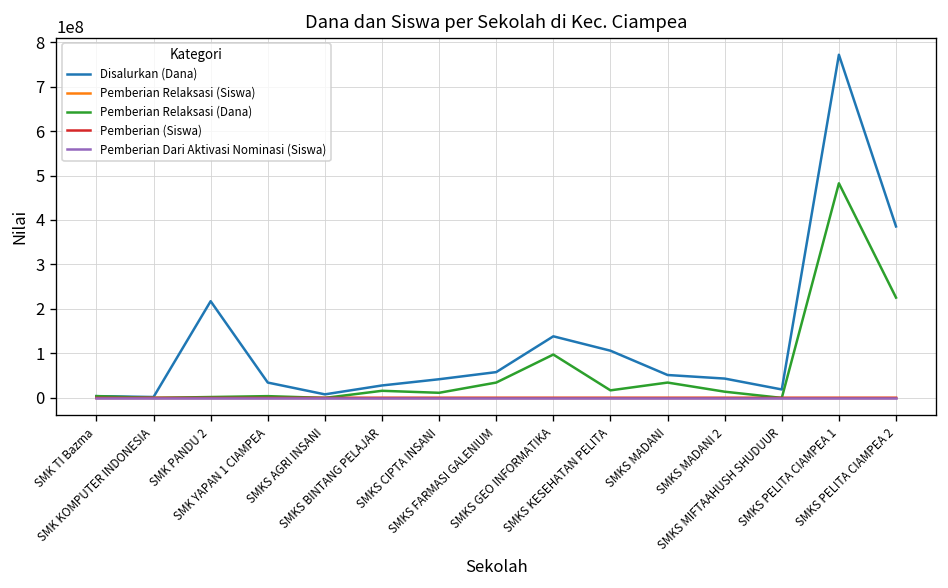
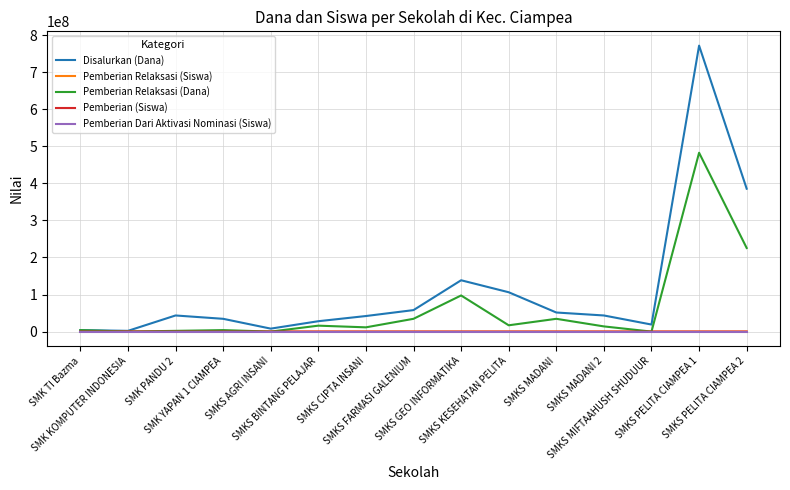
Disalurkan (Dana), SMK PANDU 2: 220000000 -> 40000000
